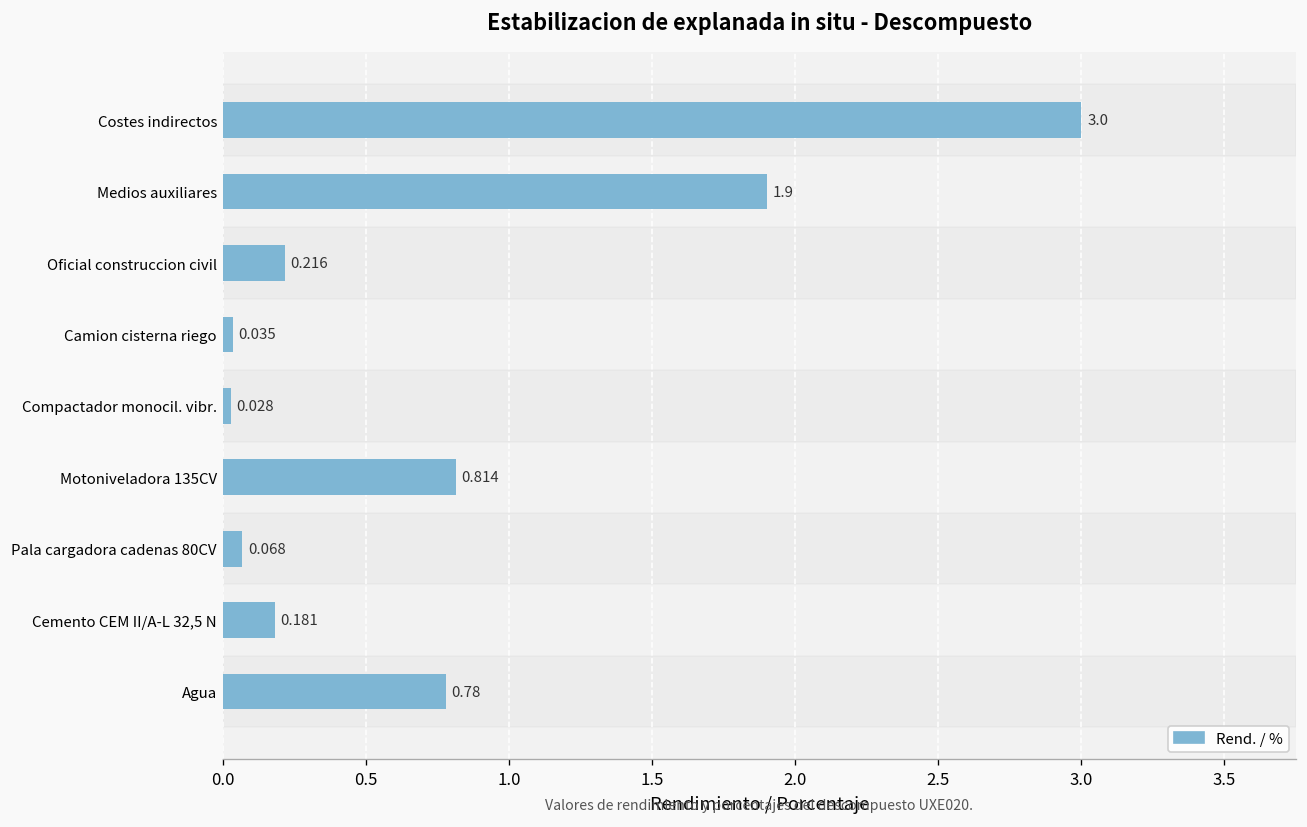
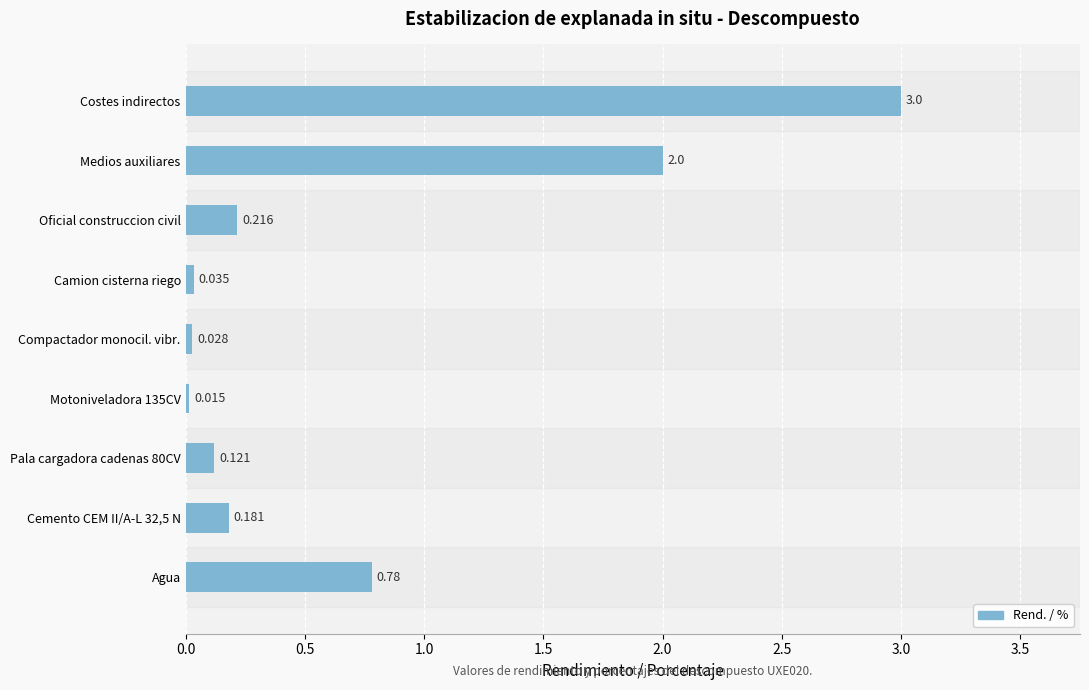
Medios auxiliares: 1.9 -> 2.0
Motoniveladora 135CV: 0.814 -> 0.015
Pala cargadora cadenas 80CV: 0.068 -> 0.121
